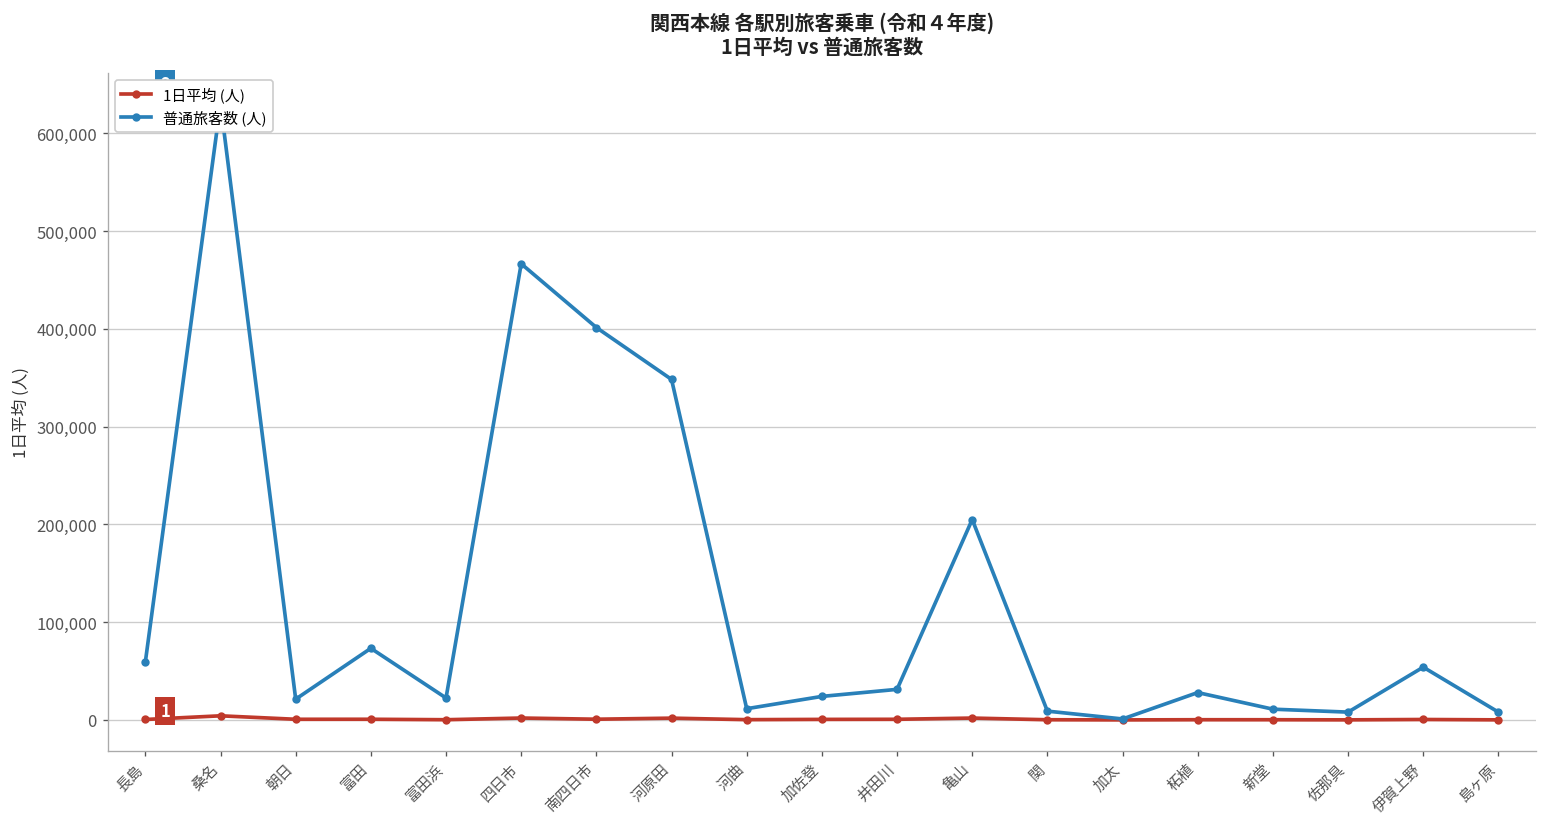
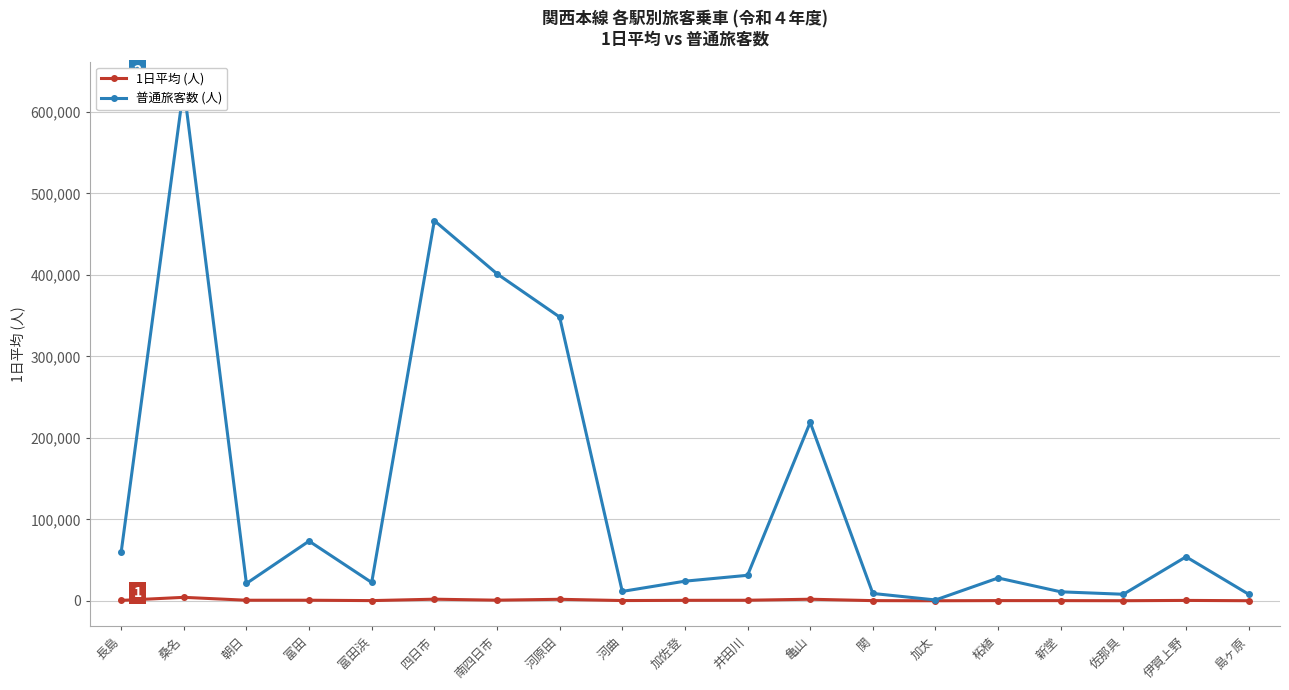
普通旅客数 (人), 亀山: 210,000 -> 220,000
